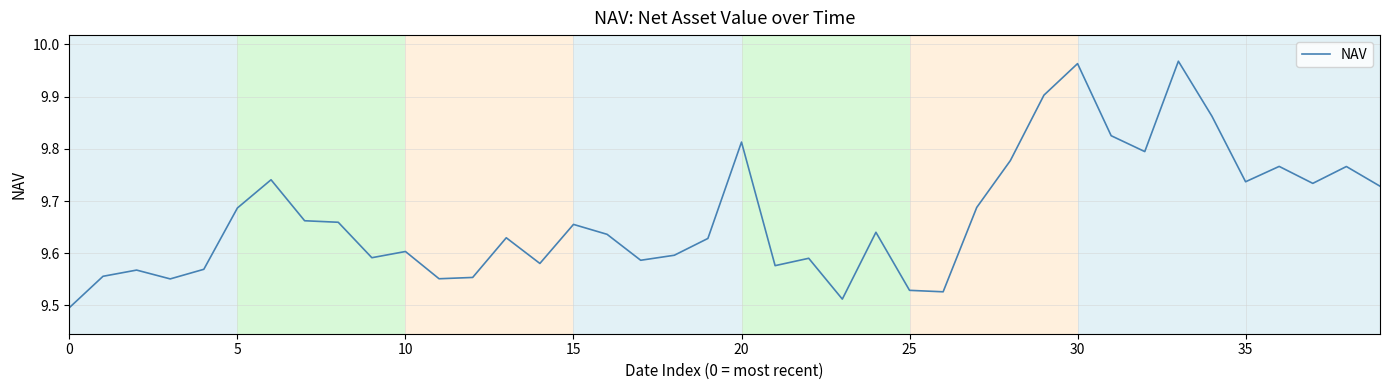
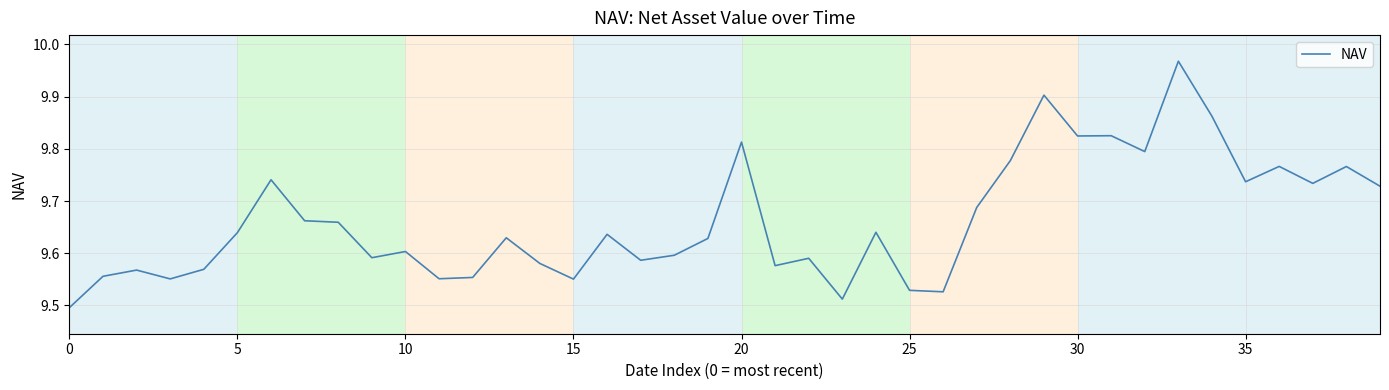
5: 9.69 -> 9.64
15: 9.66 -> 9.55
30: 9.96 -> 9.82
